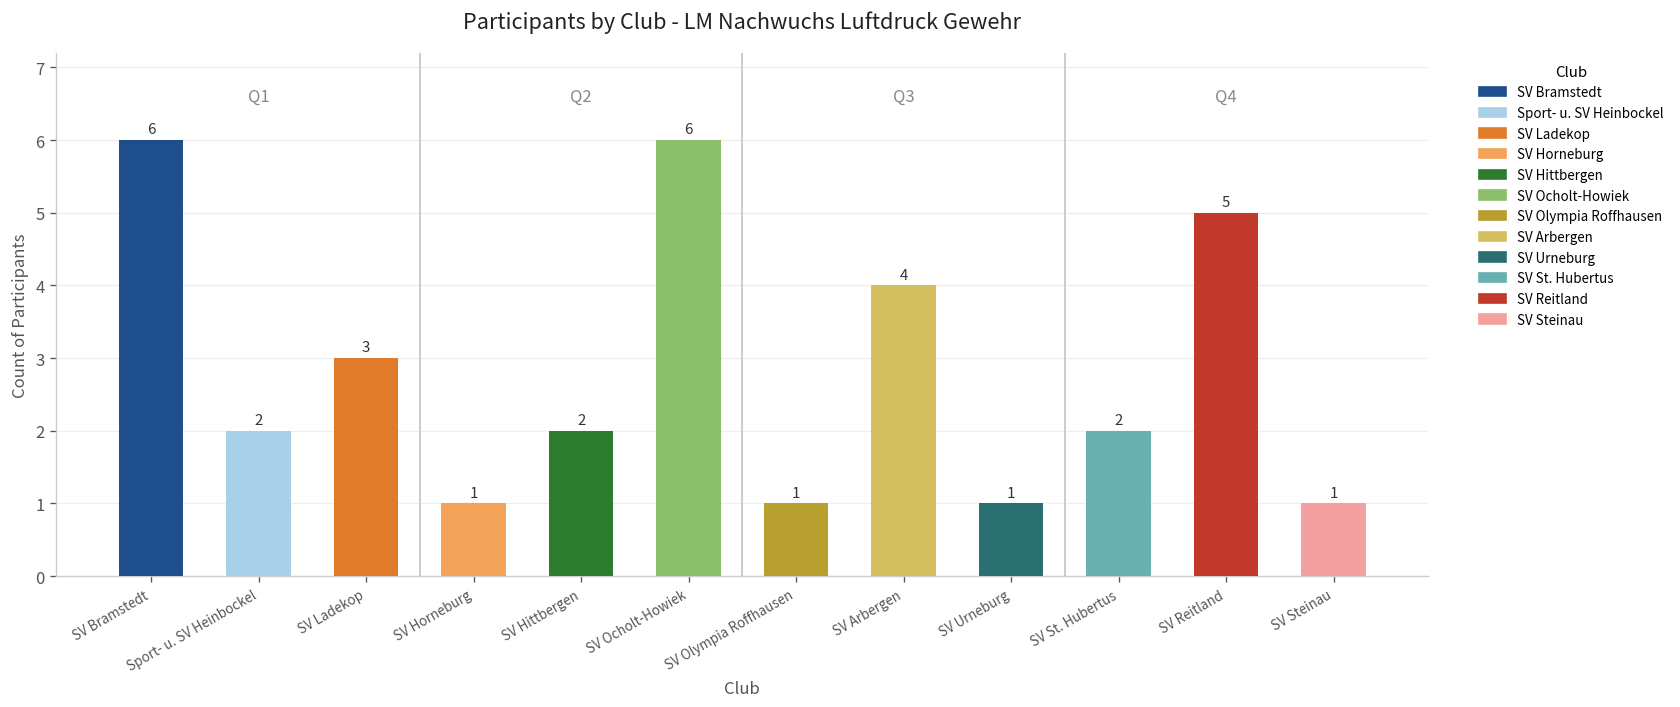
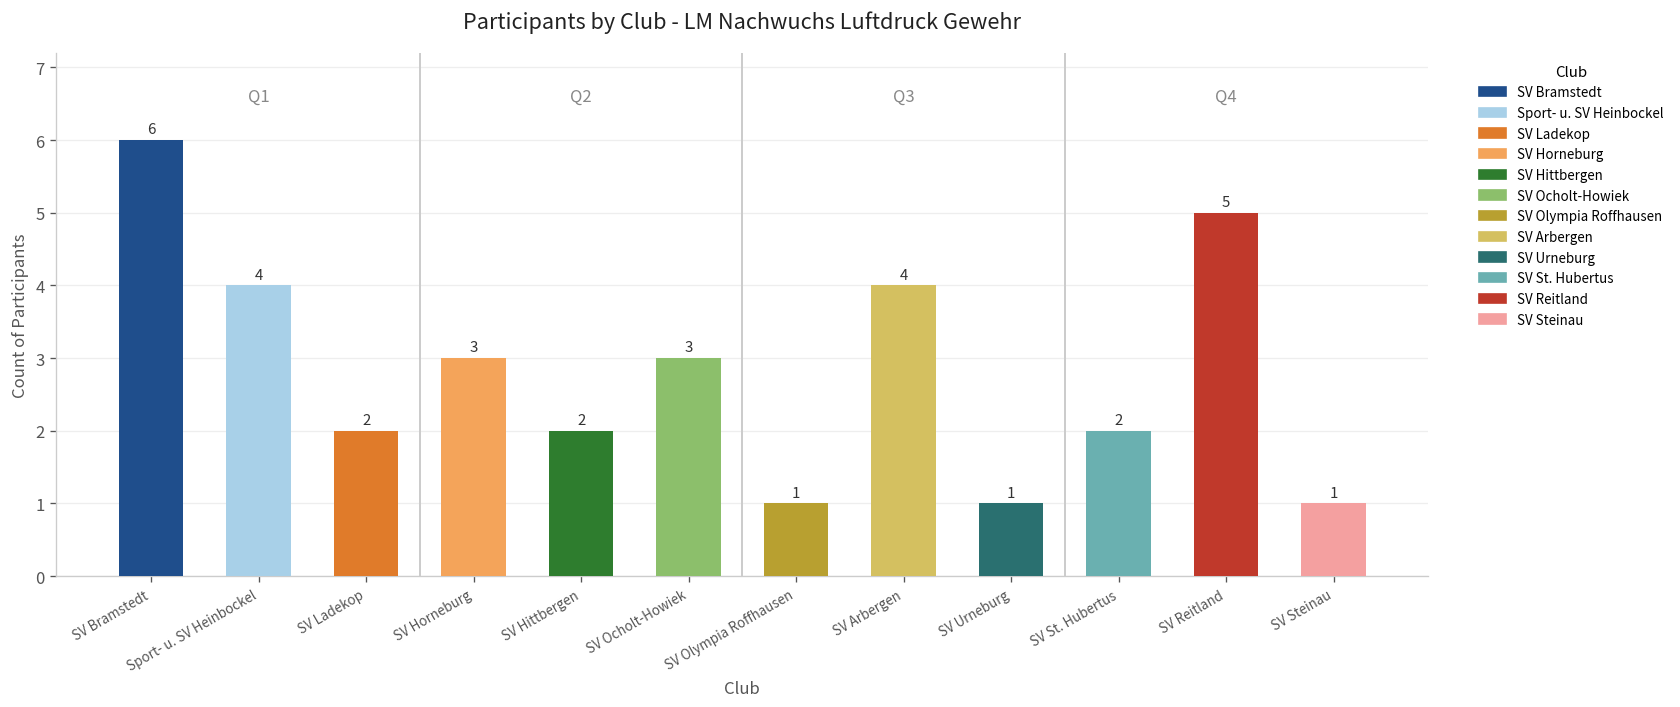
Sport- u. SV Heinbockel: 2 -> 4
SV Ladekop: 3 -> 2
SV Horneburg: 1 -> 3
SV Ocholt-Howiek: 6 -> 3
